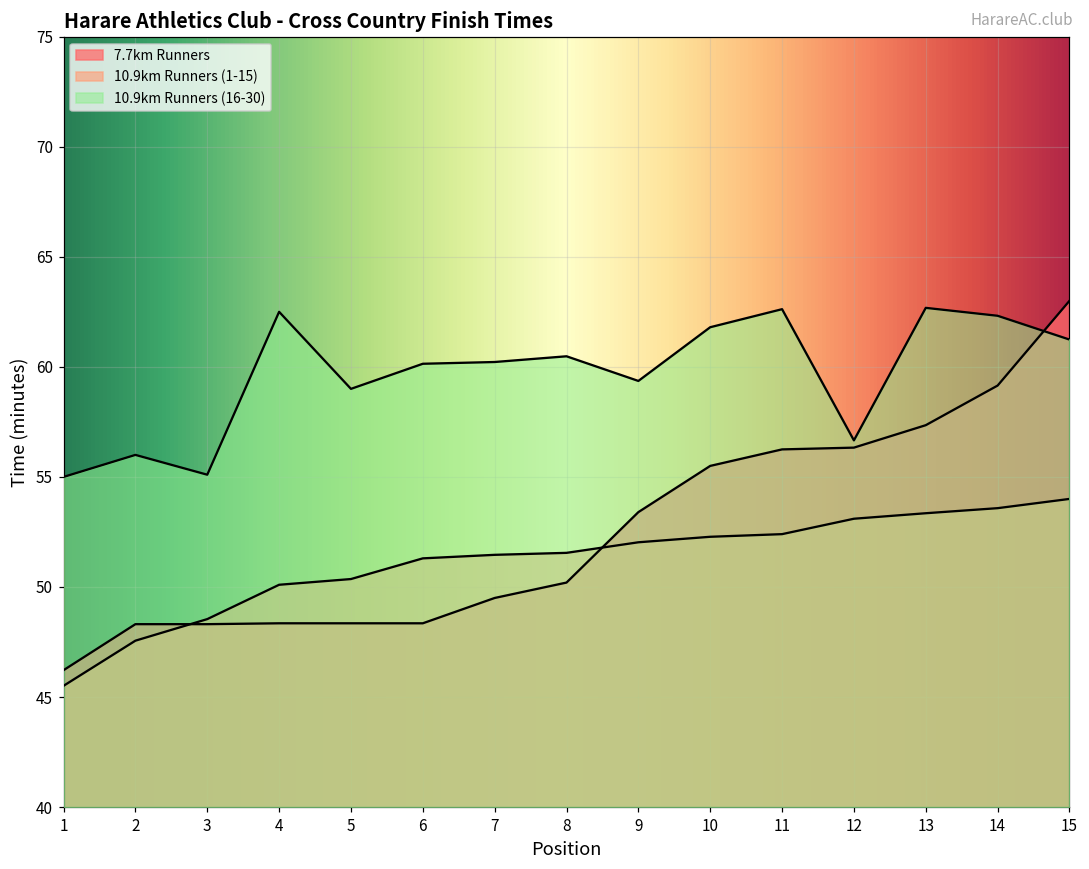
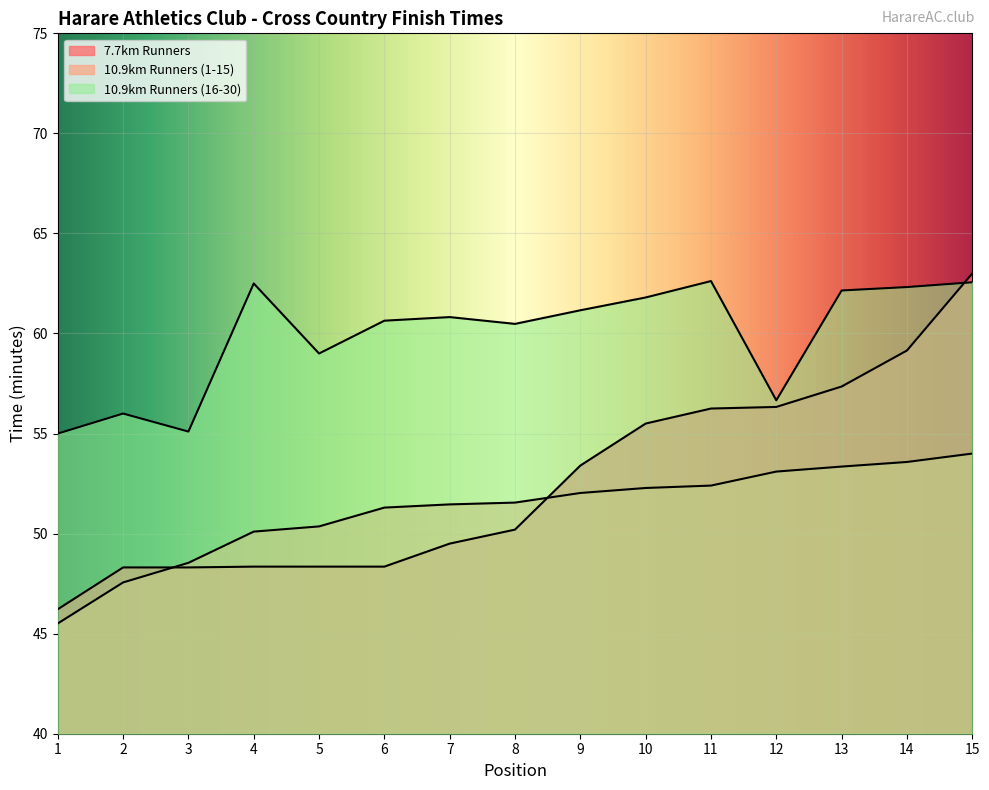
10.9km Runners (16-30), 6: 60.1 -> 60.6
10.9km Runners (16-30), 7: 60.2 -> 60.8
10.9km Runners (16-30), 9: 59.4 -> 61.2
10.9km Runners (16-30), 13: 62.7 -> 62.2
10.9km Runners (16-30), 15: 61.2 -> 62.6
